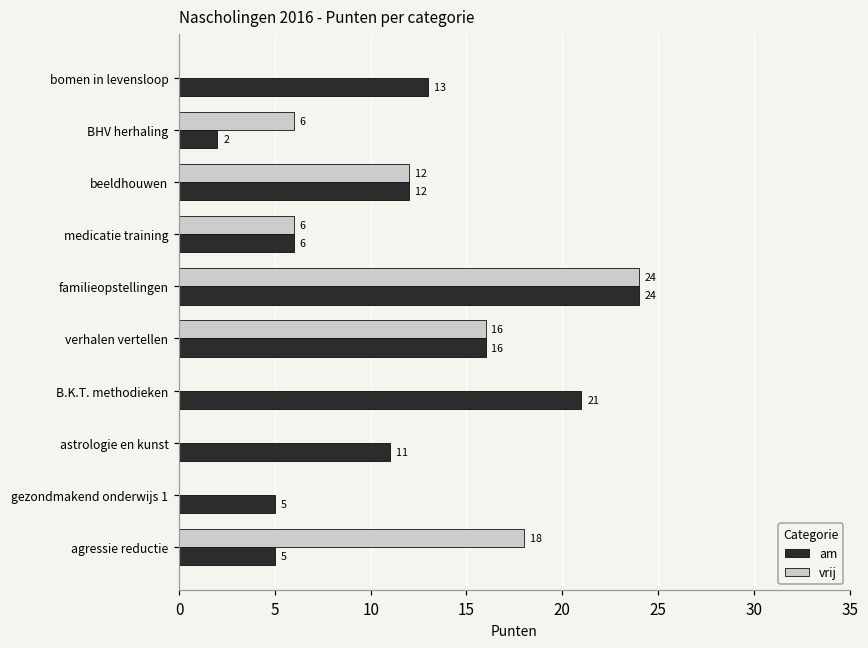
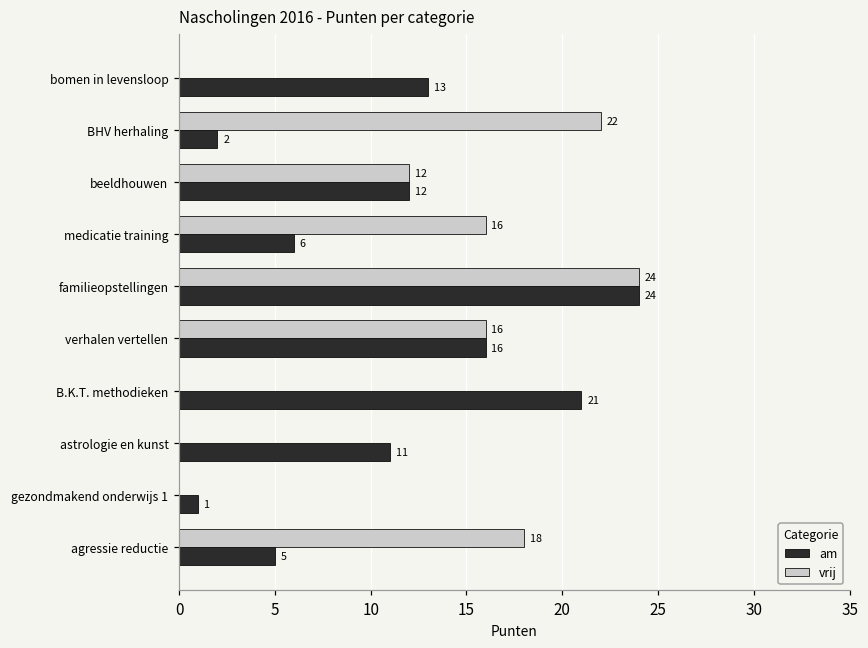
vrij, BHV herhaling: 6 -> 22
vrij, medicatie training: 6 -> 16
am, gezondmakend onderwijs 1: 5 -> 1
